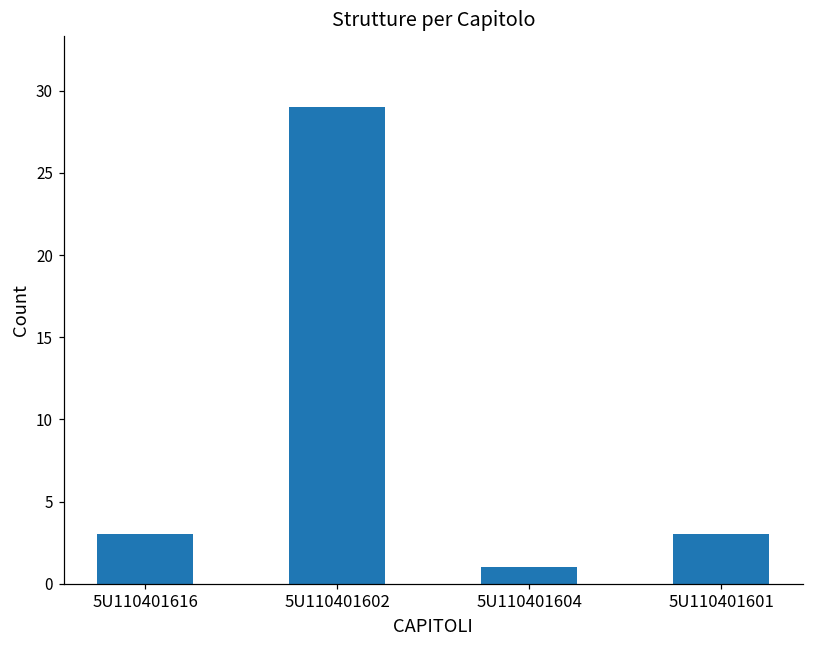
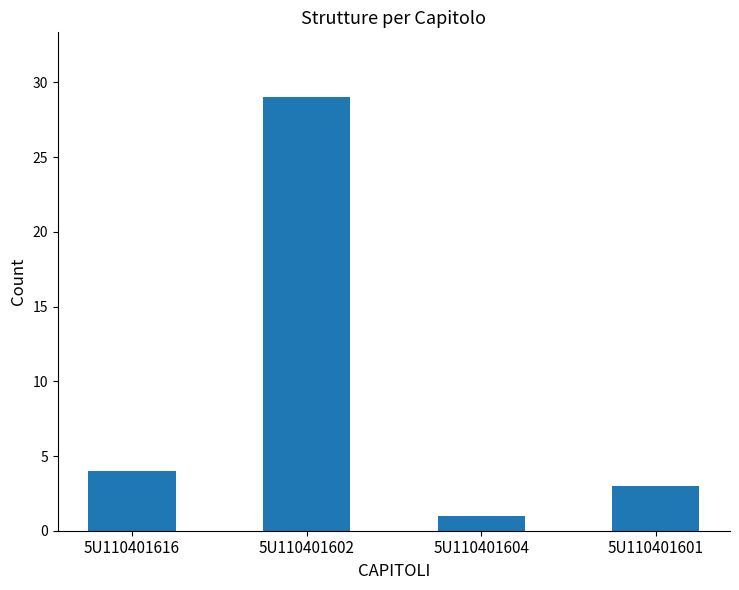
5U110401616: 3 -> 4
